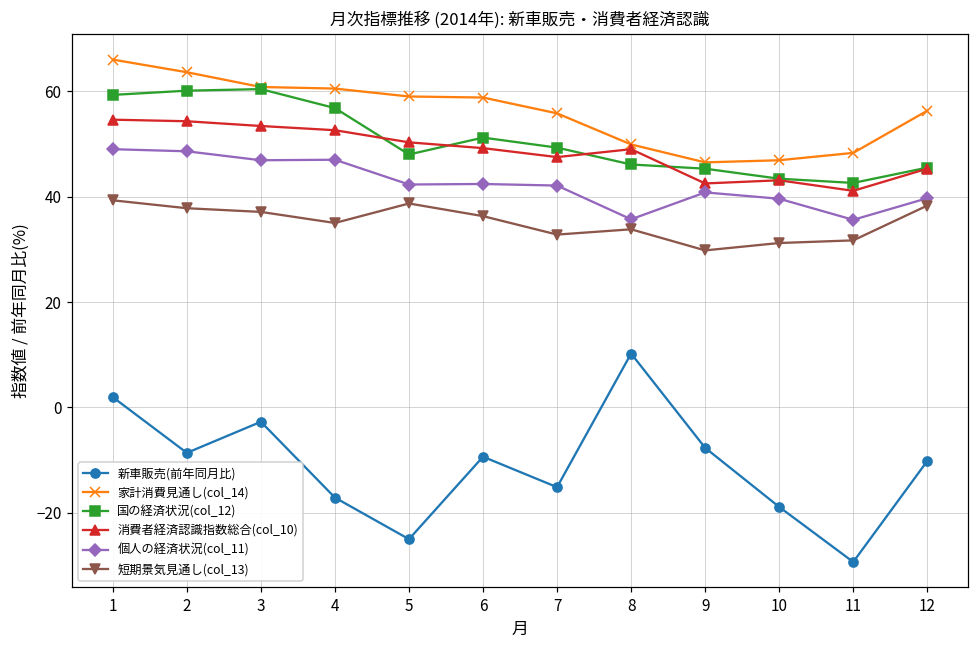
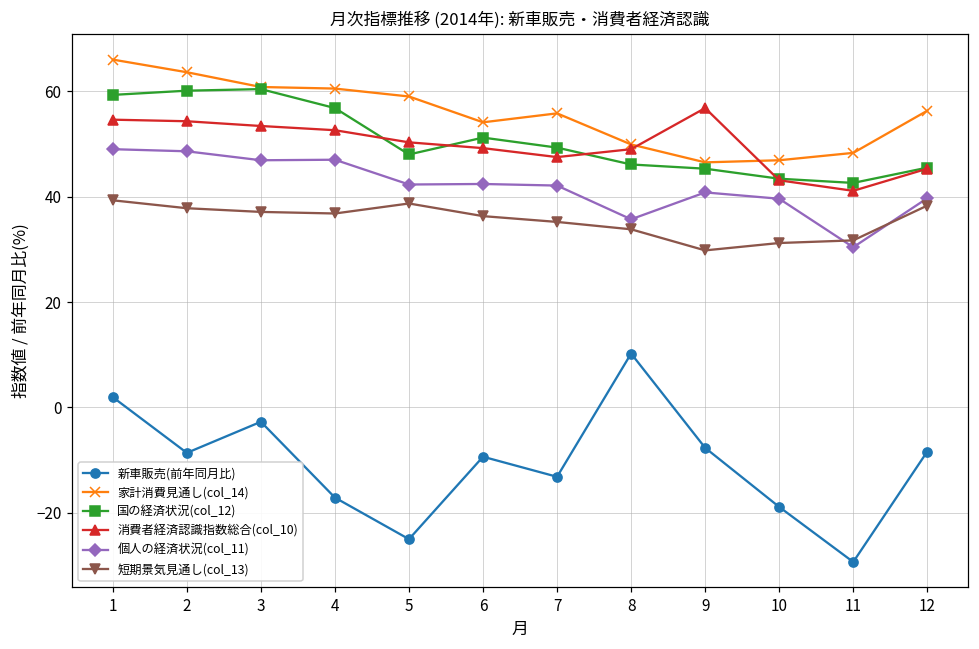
短期景気見通し(col_13), 4: 35 -> 37
家計消費見通し(col_14), 6: 59 -> 54
新車販売(前年同月比), 7: -15 -> -13
短期景気見通し(col_13), 7: 33 -> 35
消費者経済認識指数総合(col_10), 9: 43 -> 57
個人の経済状況(col_11), 11: 36 -> 30
新車販売(前年同月比), 12: -10 -> -8
